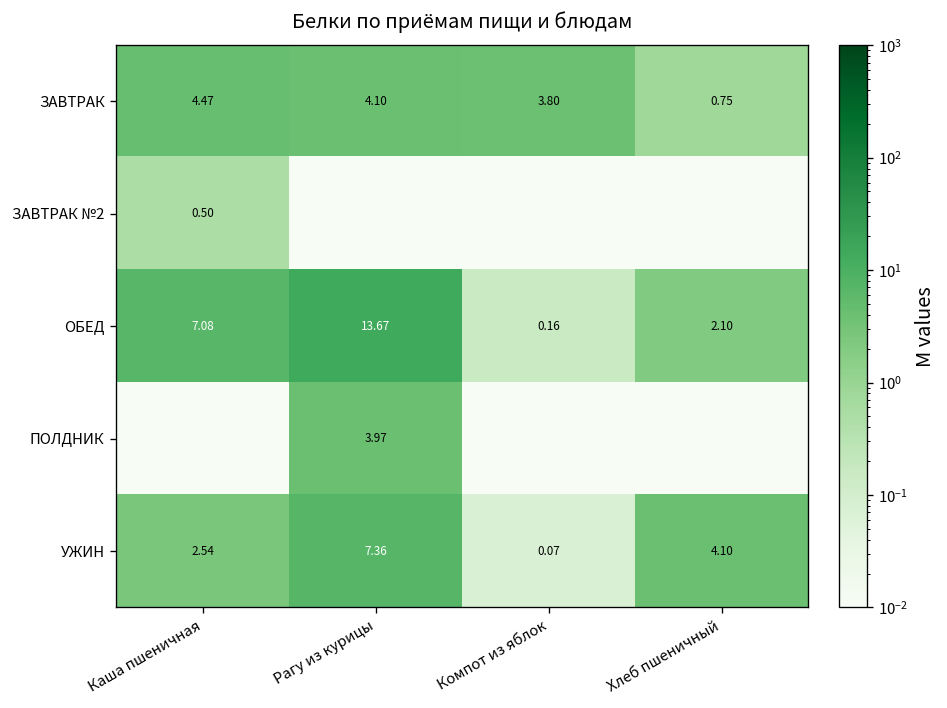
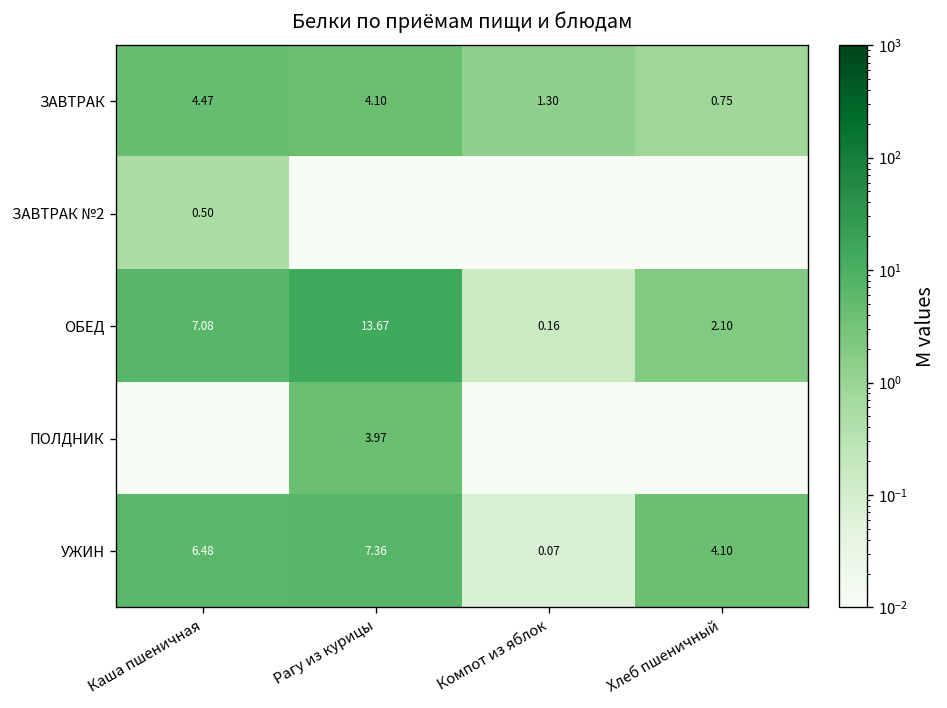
ЗАВТРАК, Компот из яблок: 3.80 -> 1.30
УЖИН, Каша пшеничная: 2.54 -> 6.48
